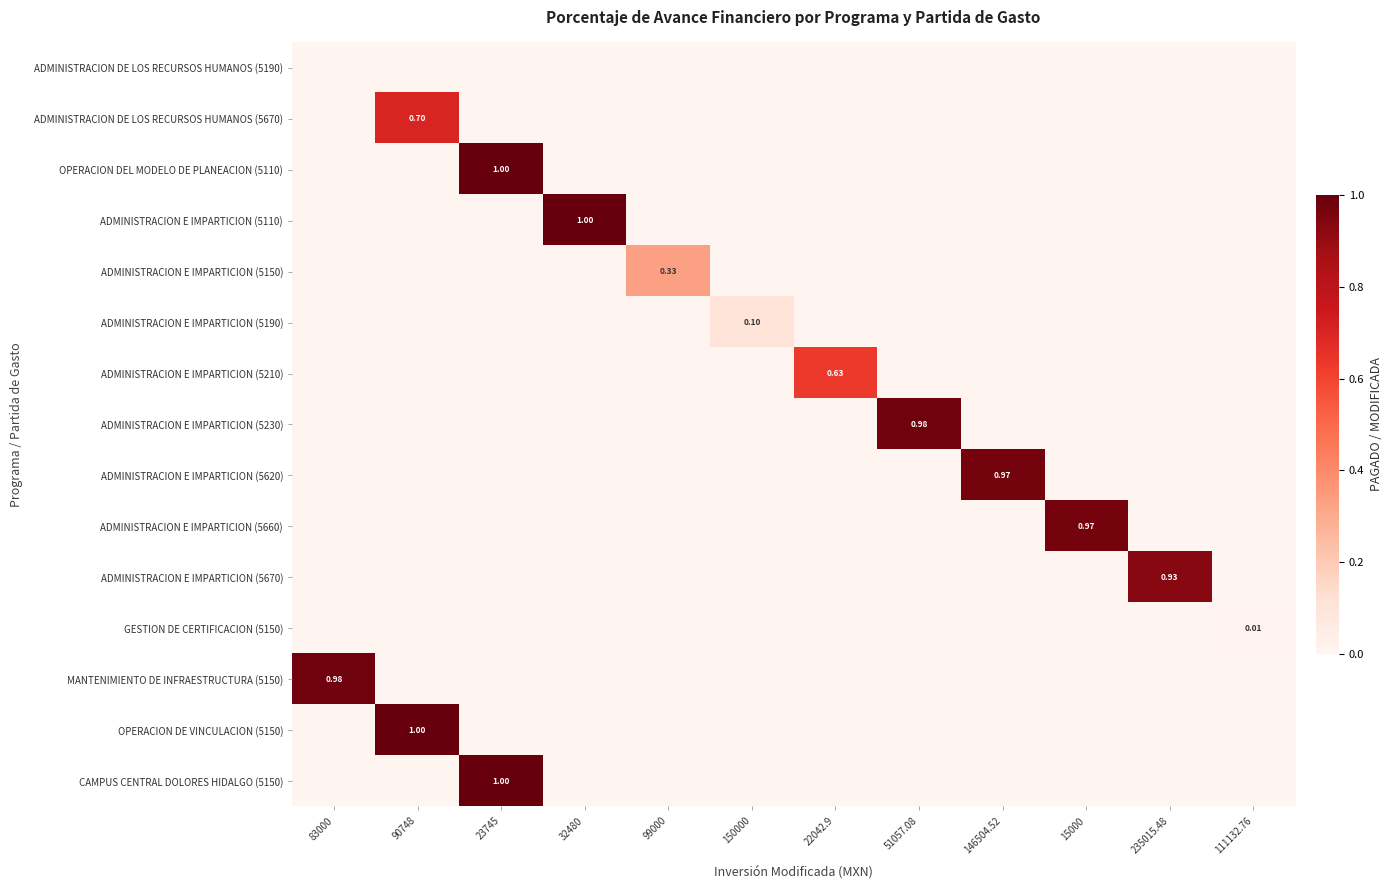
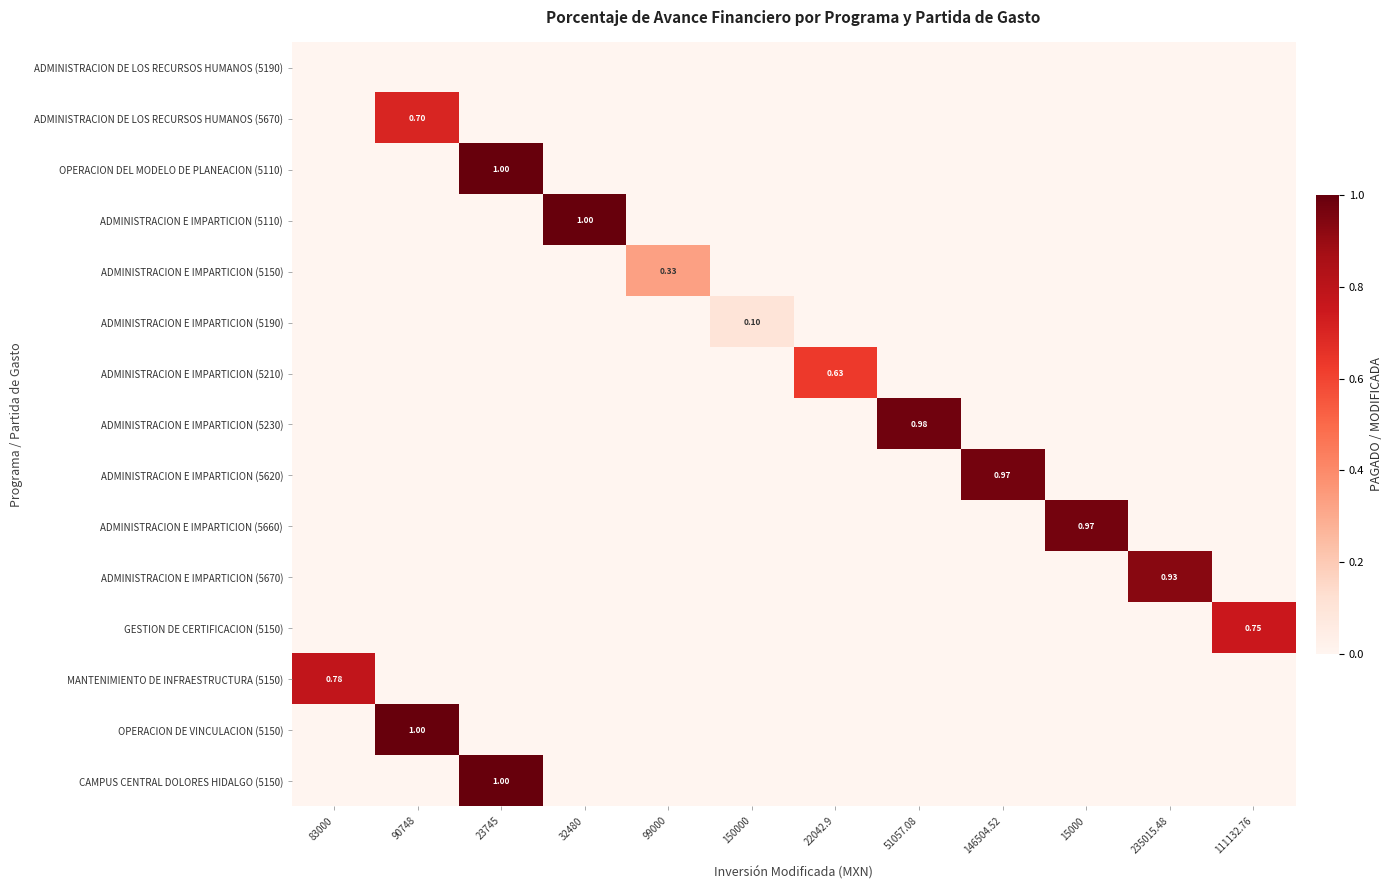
GESTION DE CERTIFICACION (5150), 111132.76: 0.01 -> 0.75
MANTENIMIENTO DE INFRAESTRUCTURA (5150), 83000: 0.98 -> 0.78
